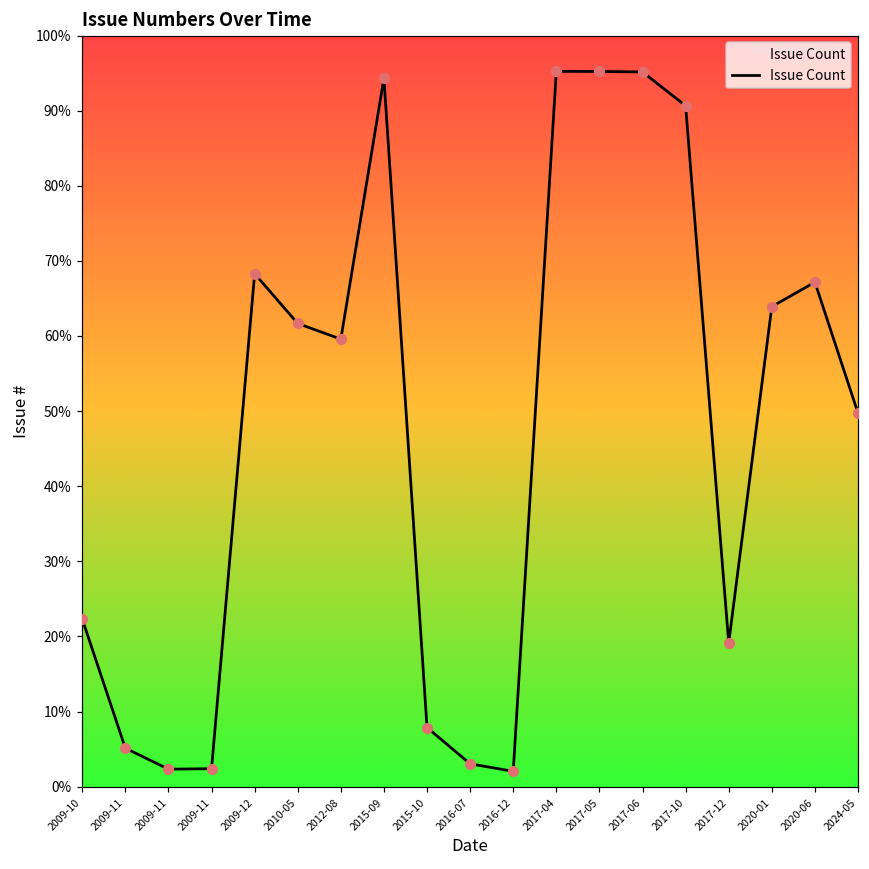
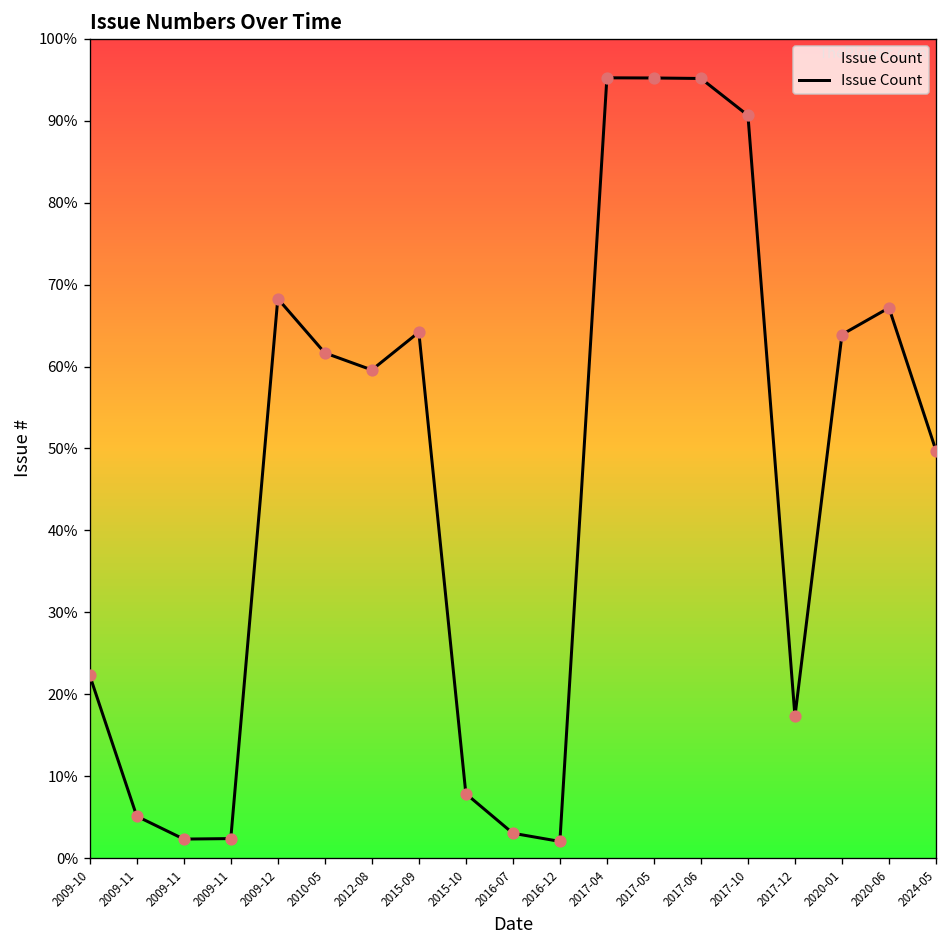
2015-09: 94% -> 64%
2017-12: 19% -> 17%
